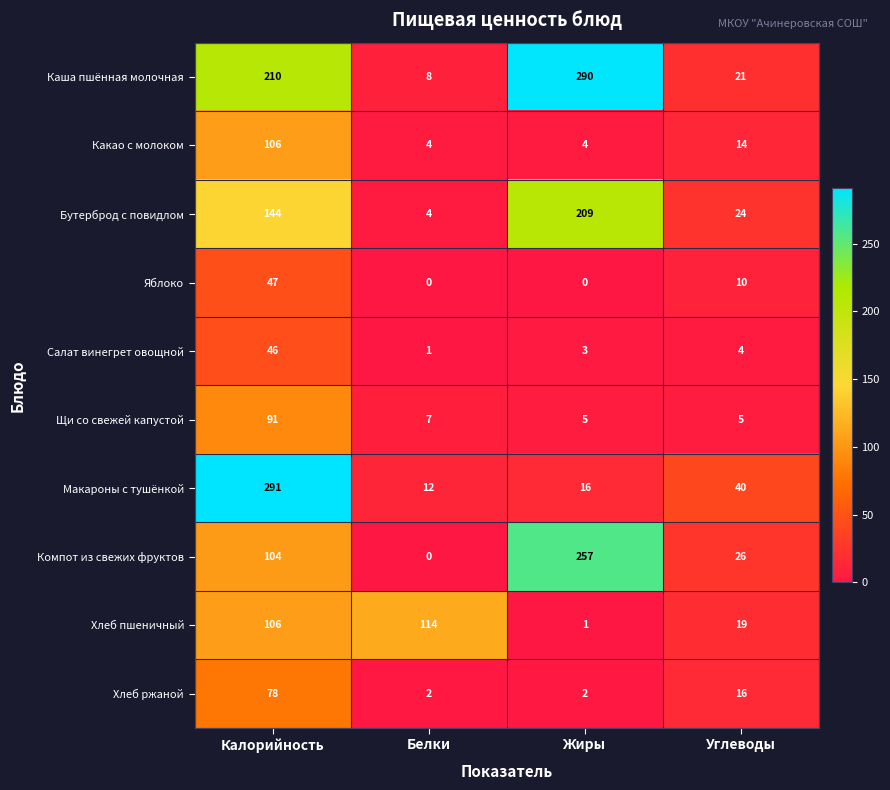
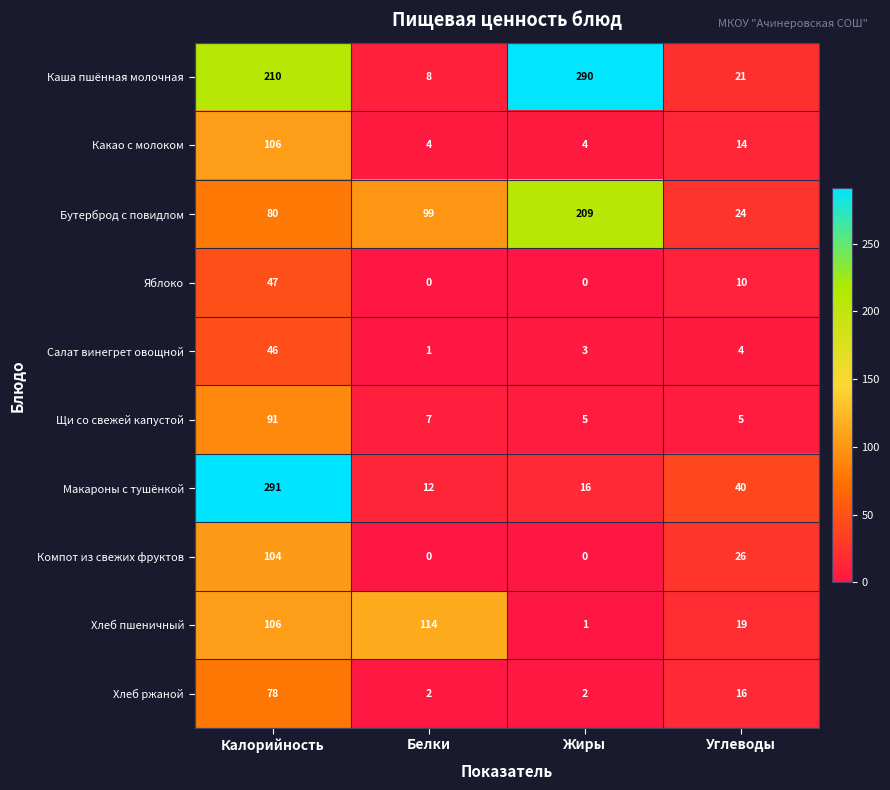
Бутерброд с повидлом, Калорийность: 144 -> 80
Бутерброд с повидлом, Белки: 4 -> 99
Компот из свежих фруктов, Жиры: 257 -> 0
